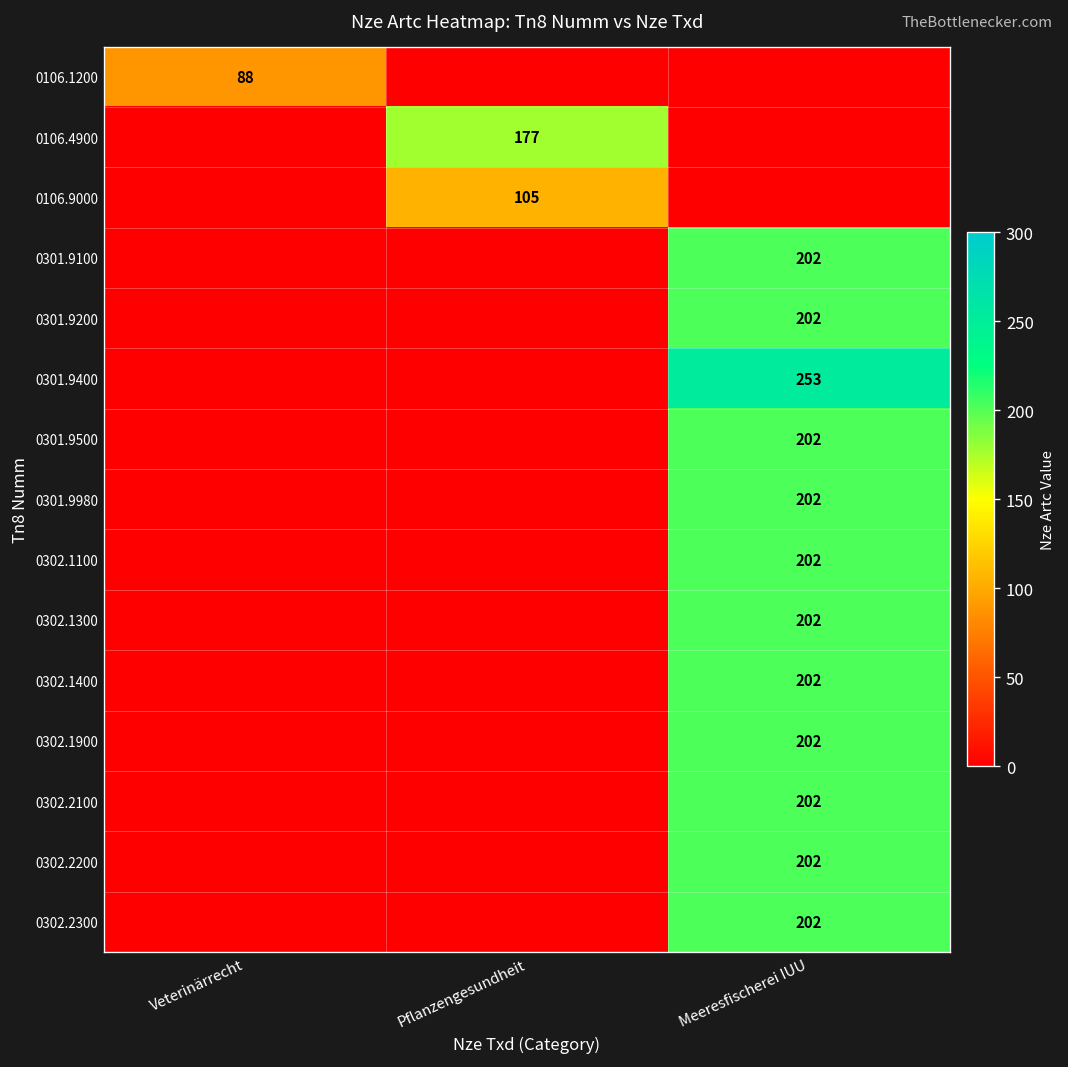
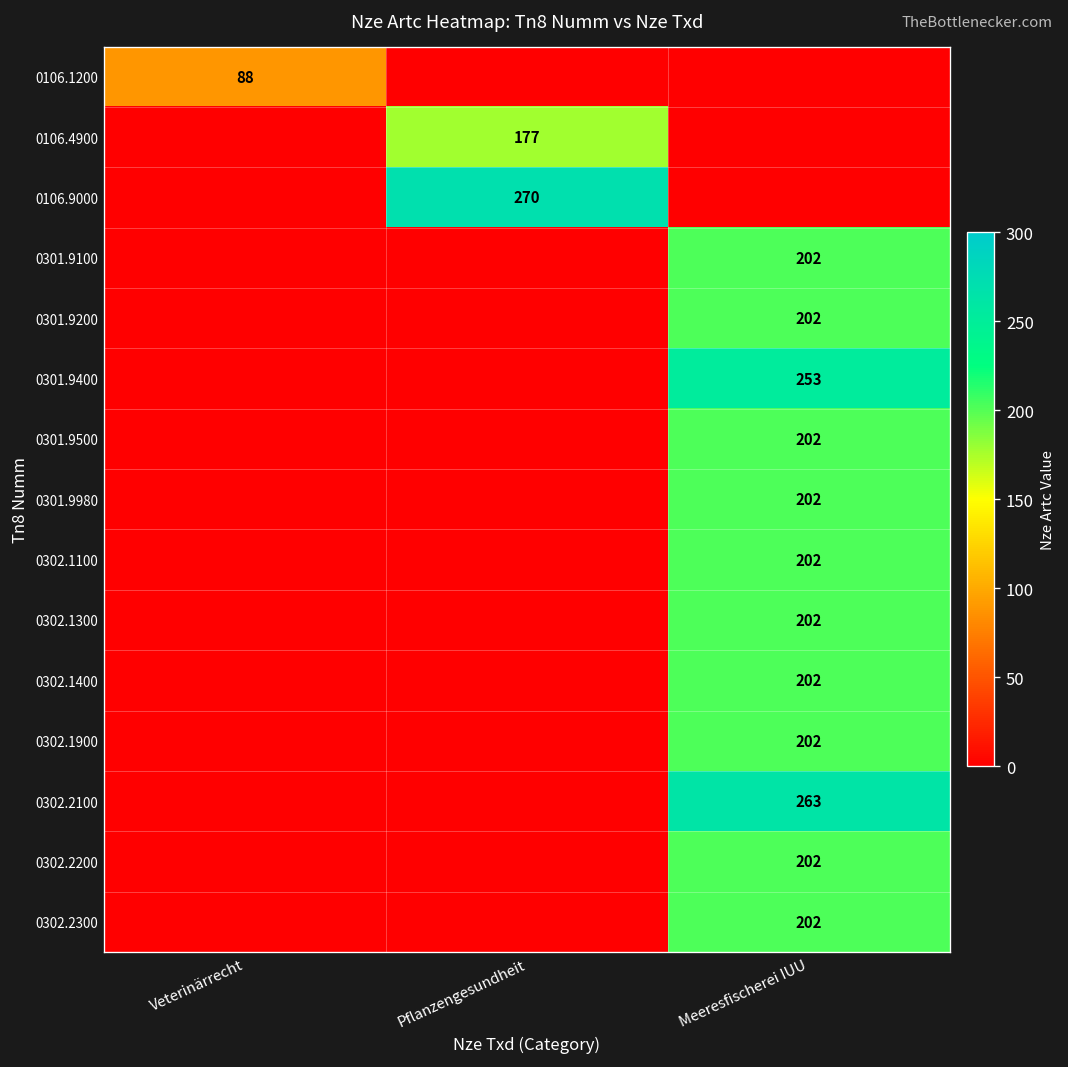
0106.9000, Pflanzengesundheit: 105 -> 270
0302.2100, Meeresfischerei IUU: 202 -> 263
